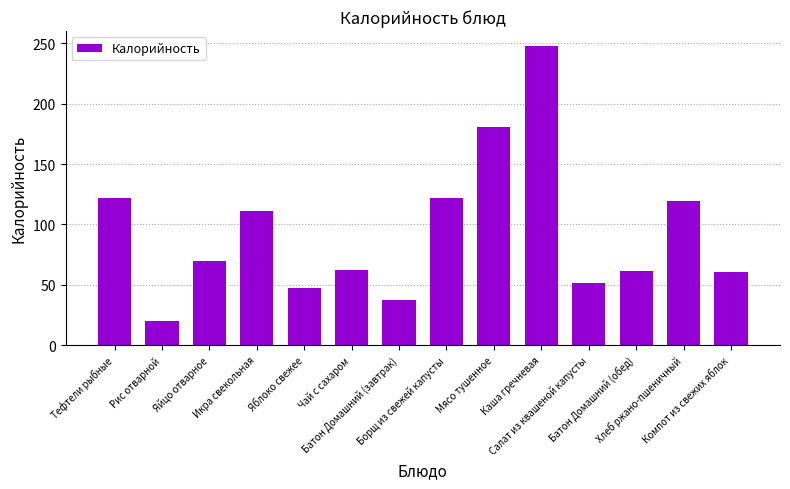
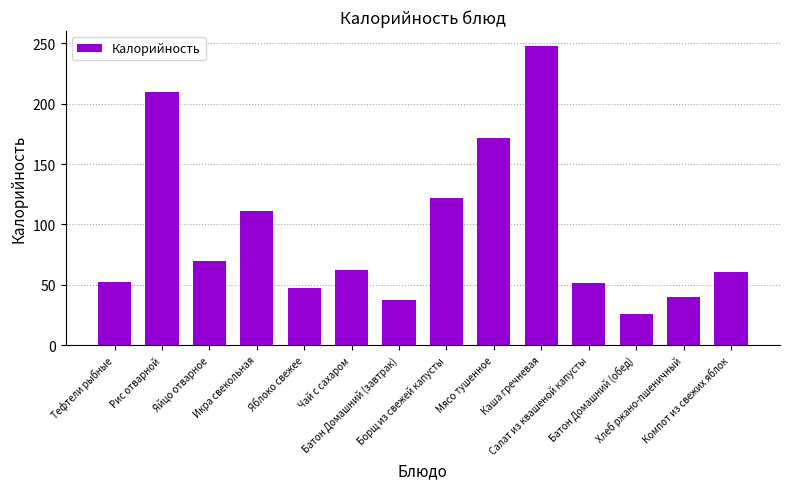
Тефтели рыбные: 122 -> 52
Рис отварной: 20 -> 209
Мясо тушенное: 181 -> 172
Батон Домашний (обед): 61 -> 26
Хлеб ржано-пшеничный: 119 -> 40
